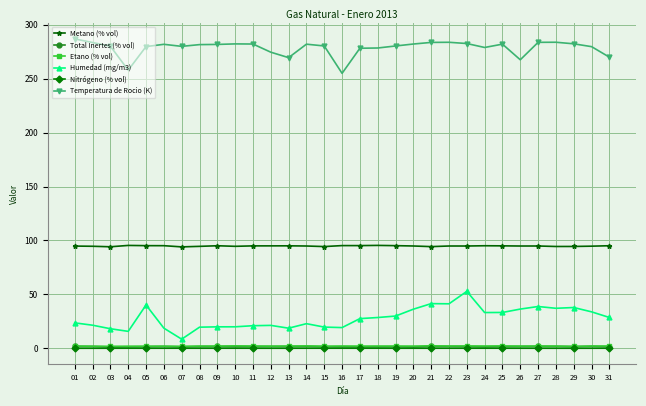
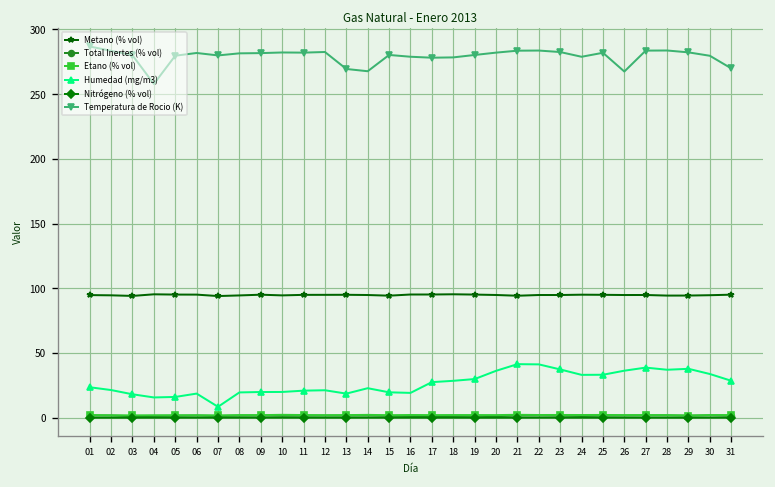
Humedad (mg/m3), 05: 40 -> 16
Temperatura de Rocio (K), 12: 275 -> 283
Temperatura de Rocio (K), 14: 282 -> 268
Temperatura de Rocio (K), 16: 255 -> 279
Humedad (mg/m3), 23: 53 -> 37
